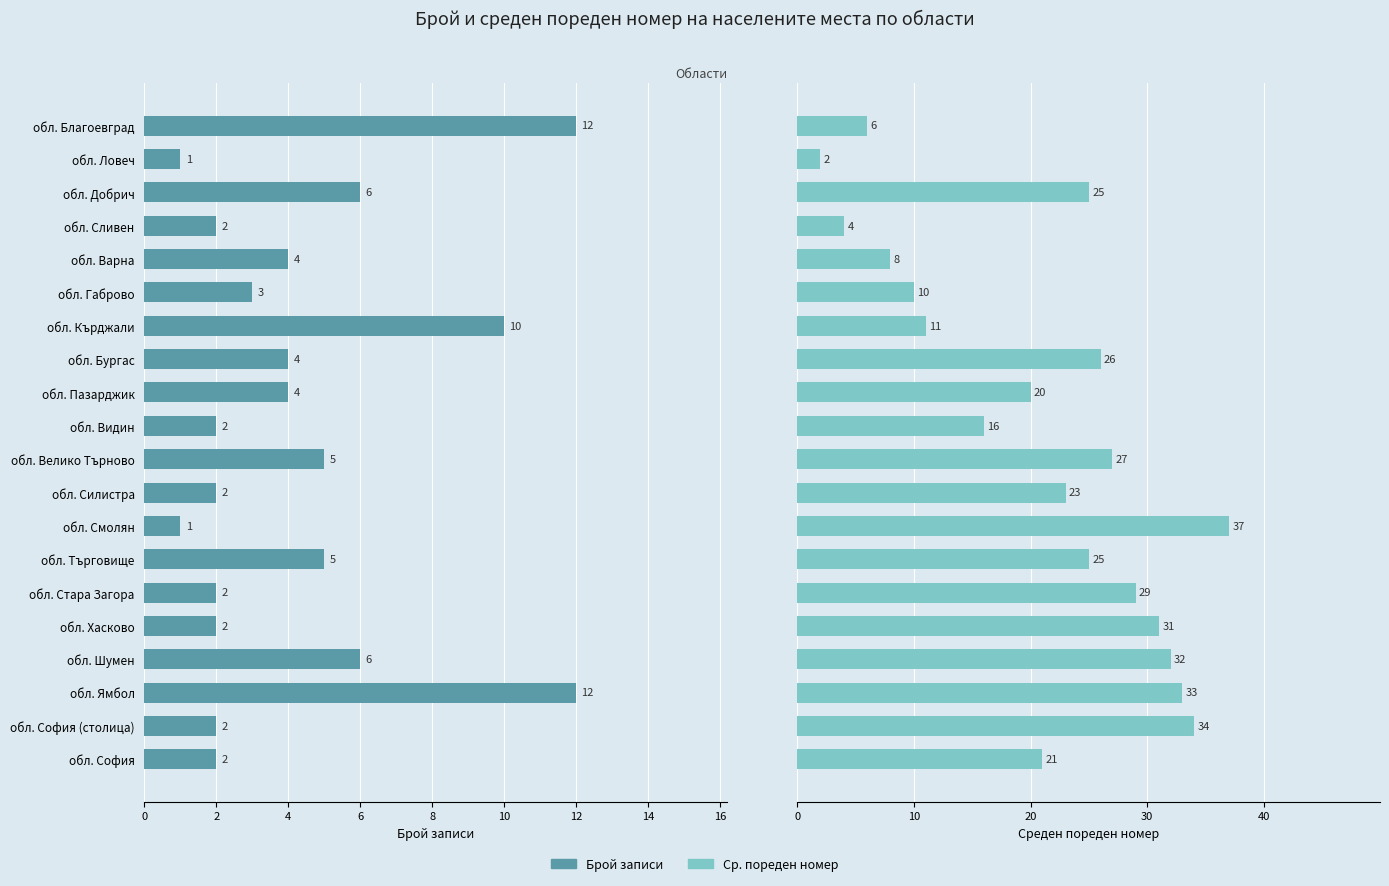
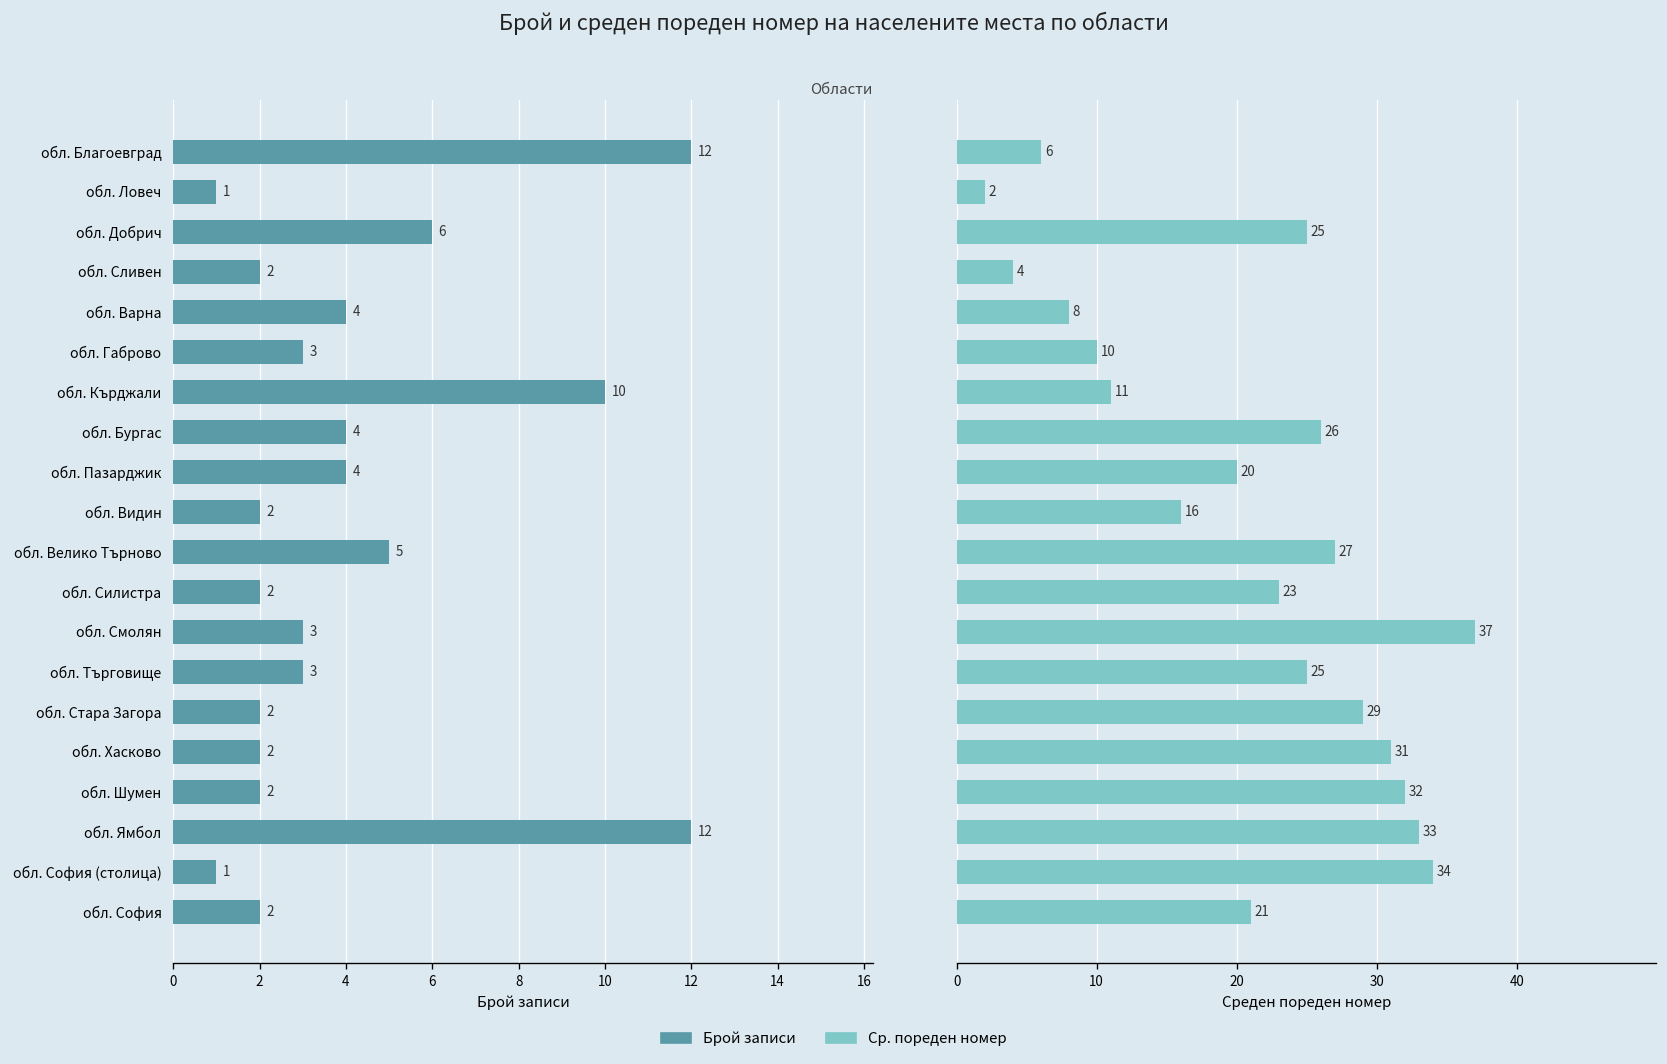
Области, обл. Смолян: 1 -> 3
Области, обл. Търговище: 5 -> 3
Области, обл. Шумен: 6 -> 2
Области, обл. София (столица): 2 -> 1
